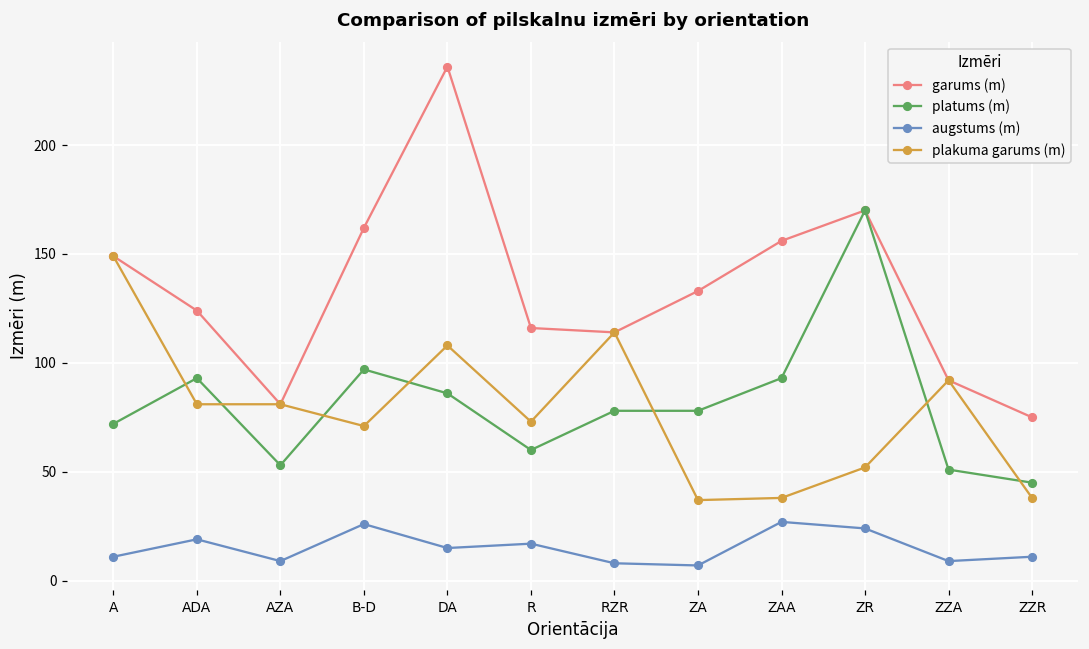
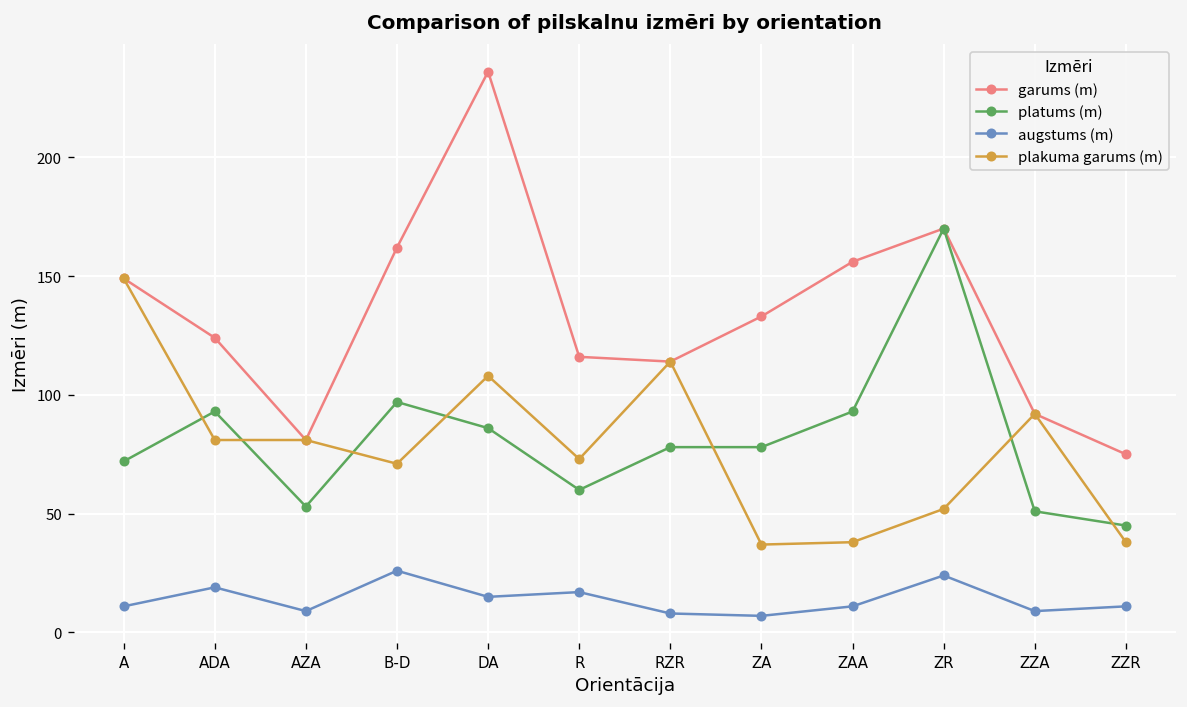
augstums (m), ZAA: 27 -> 11
